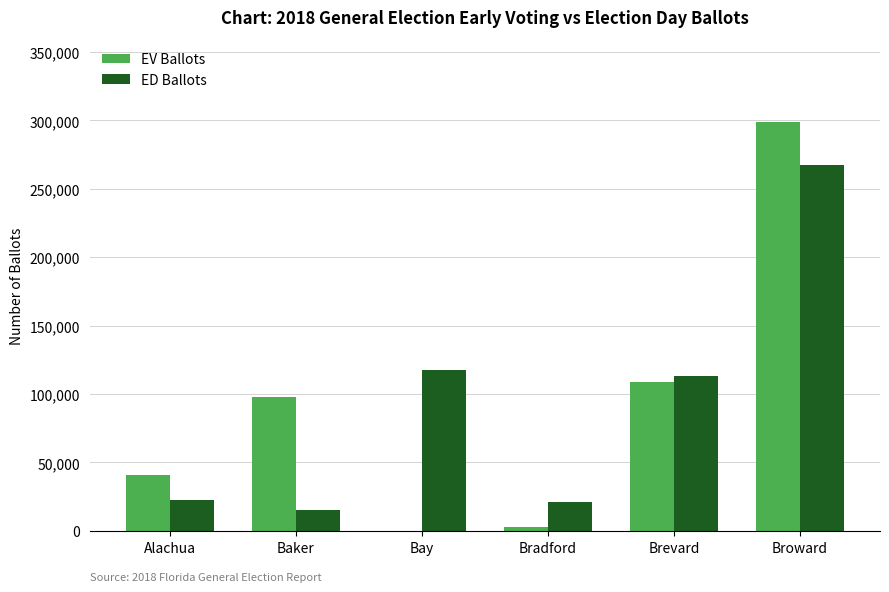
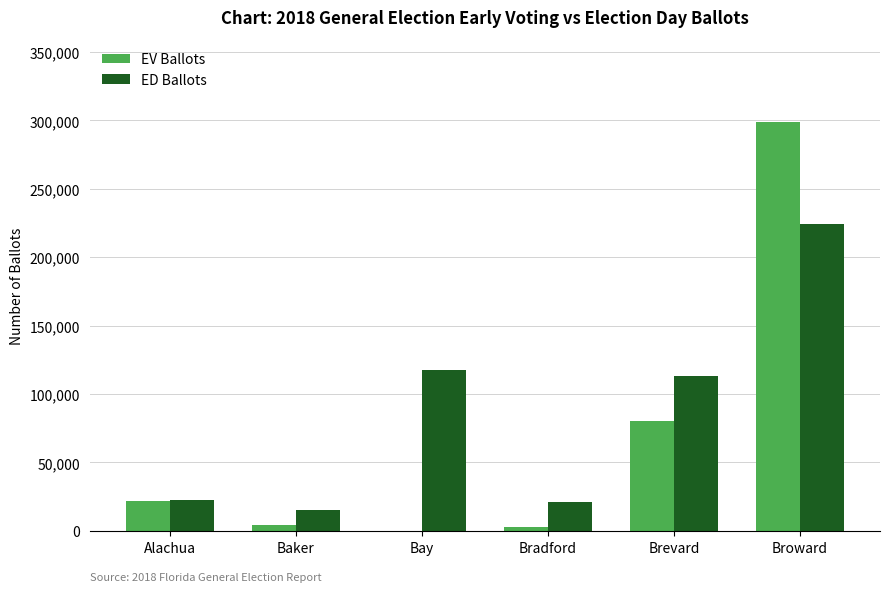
EV Ballots, Alachua: 41,000 -> 22,000
EV Ballots, Baker: 98,000 -> 5,000
EV Ballots, Brevard: 109,000 -> 80,000
ED Ballots, Broward: 267,000 -> 224,000
